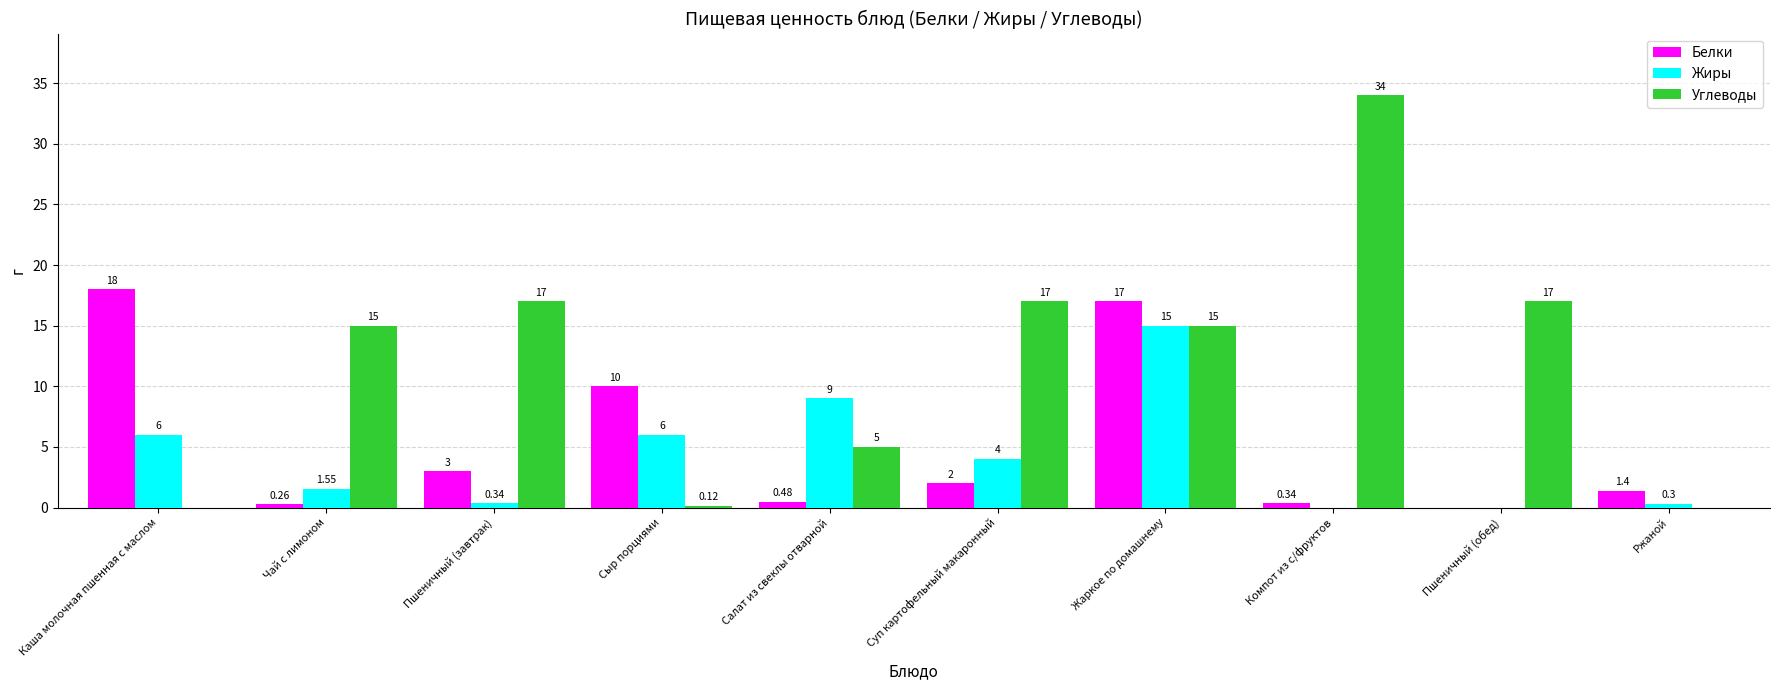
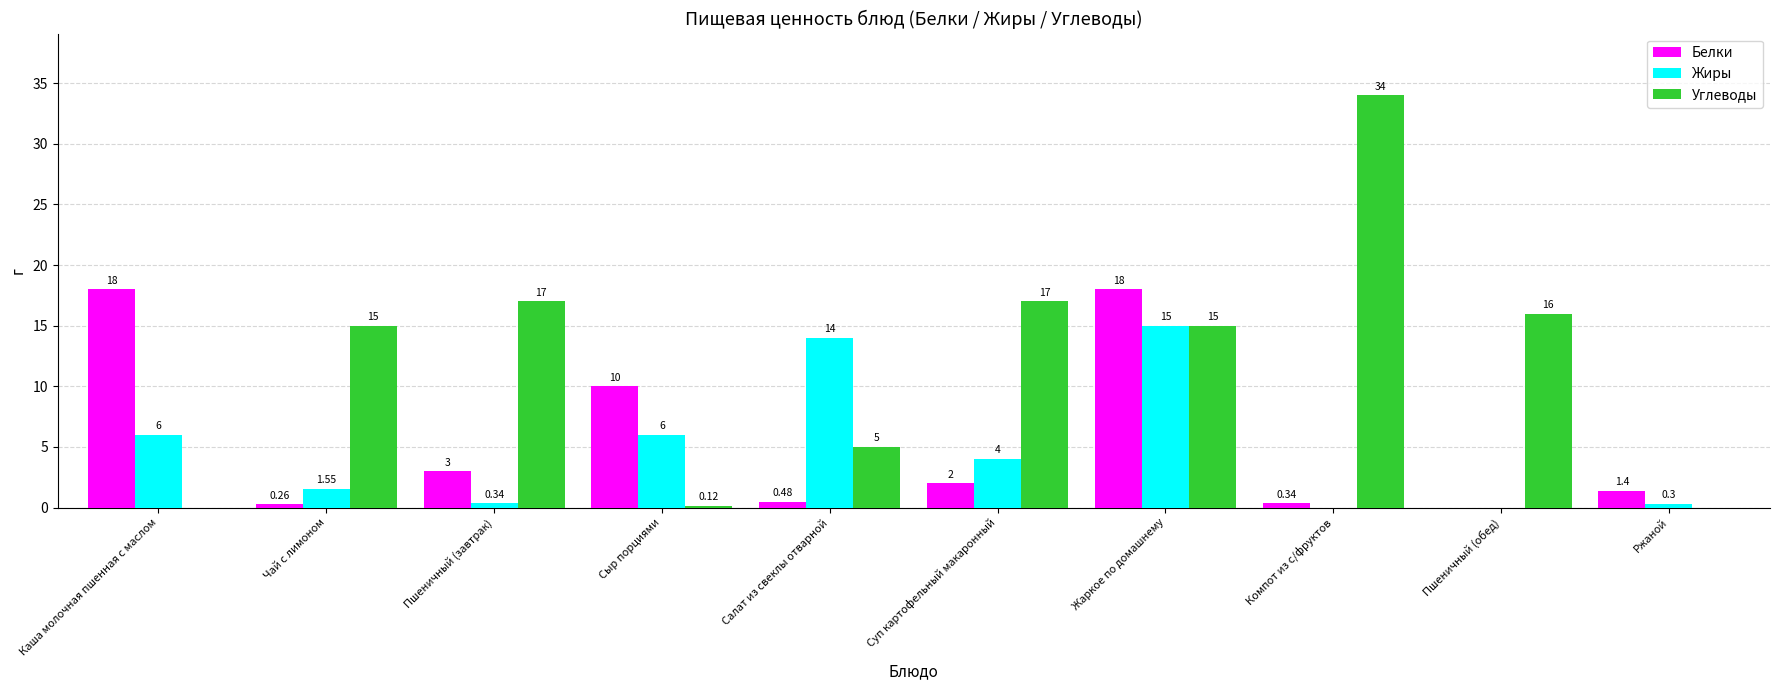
Жиры, Салат из свеклы отварной: 9 -> 14
Белки, Жаркое по домашнему: 17 -> 18
Углеводы, Пшеничный (обед): 17 -> 16
